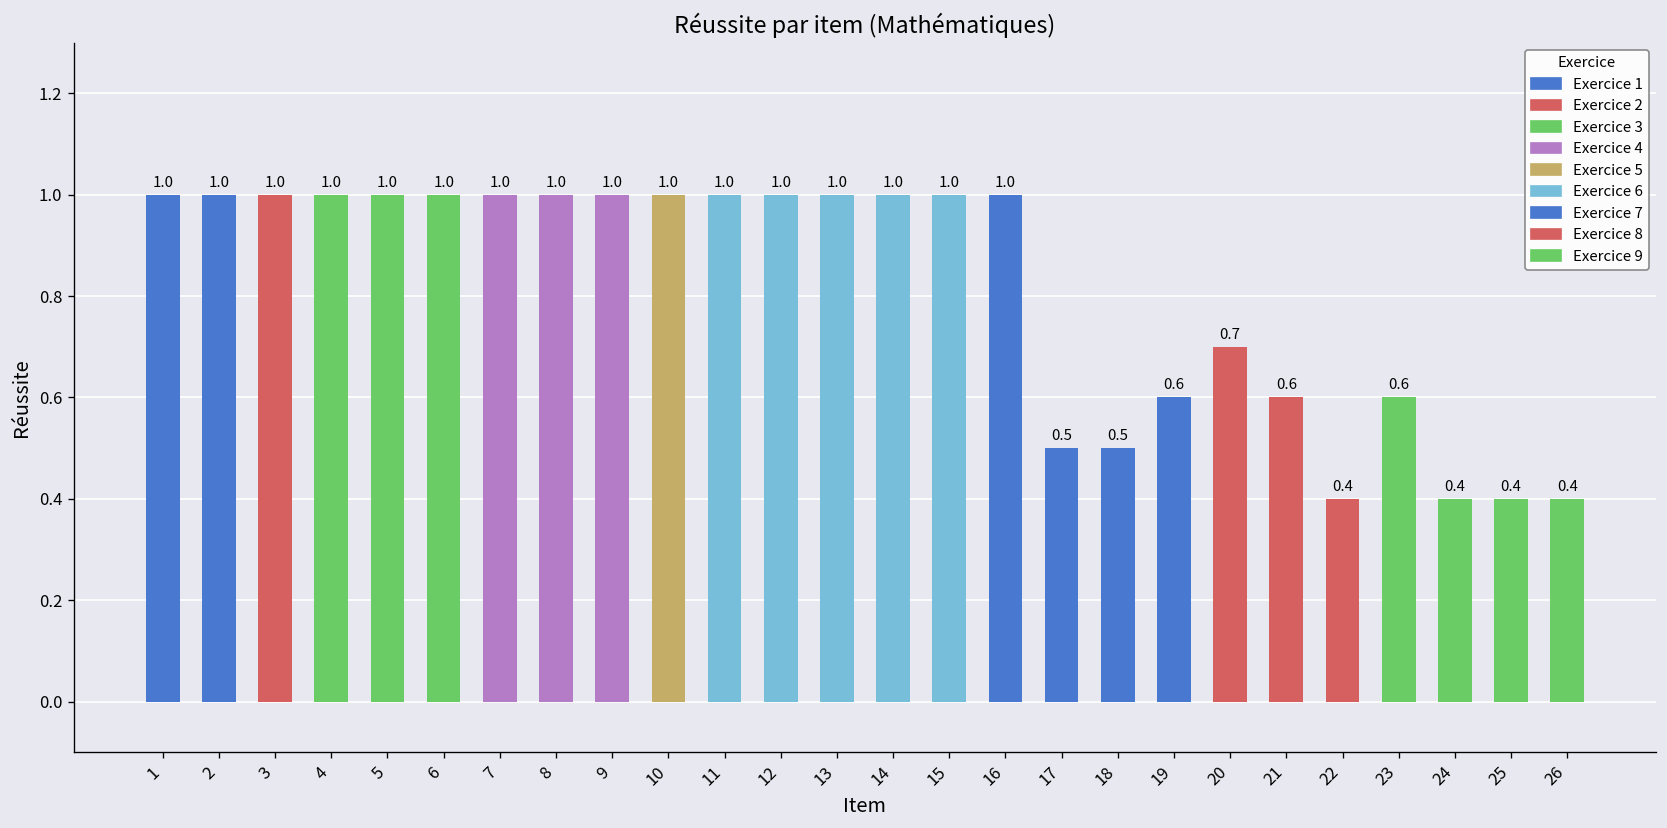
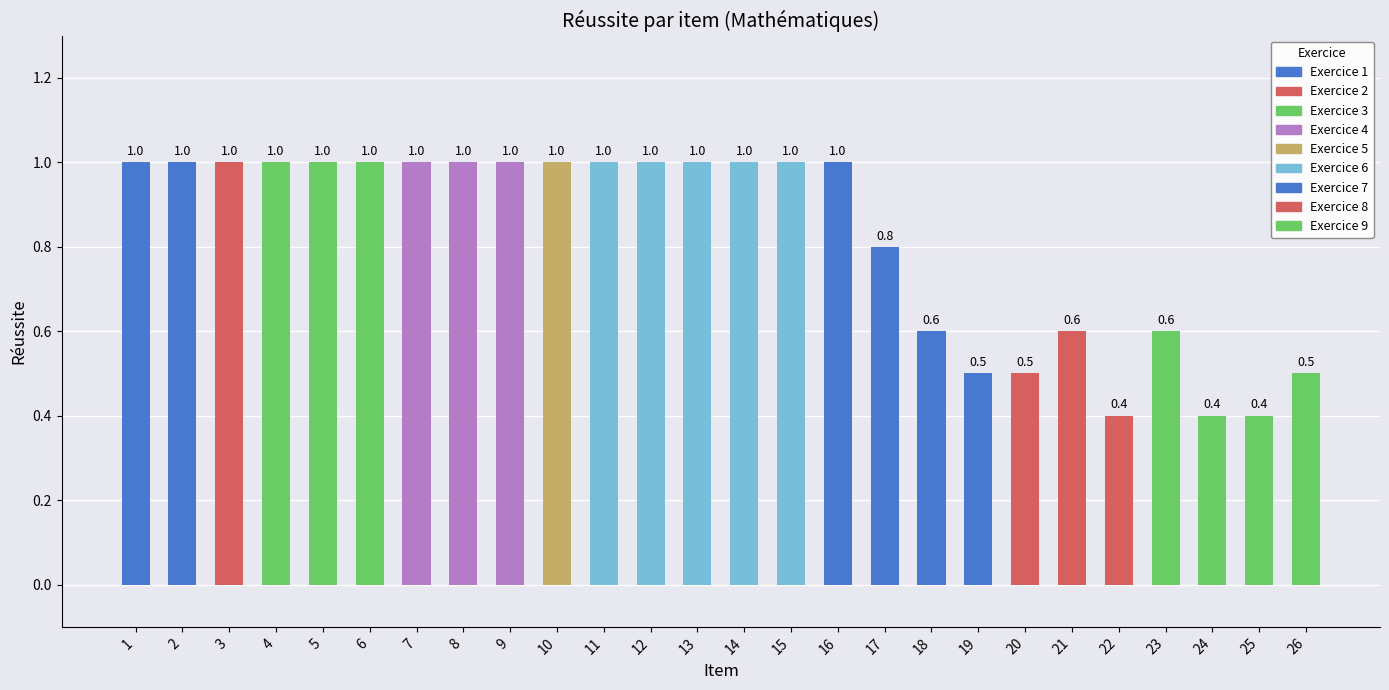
17: 0.5 -> 0.8
18: 0.5 -> 0.6
19: 0.6 -> 0.5
20: 0.7 -> 0.5
26: 0.4 -> 0.5
